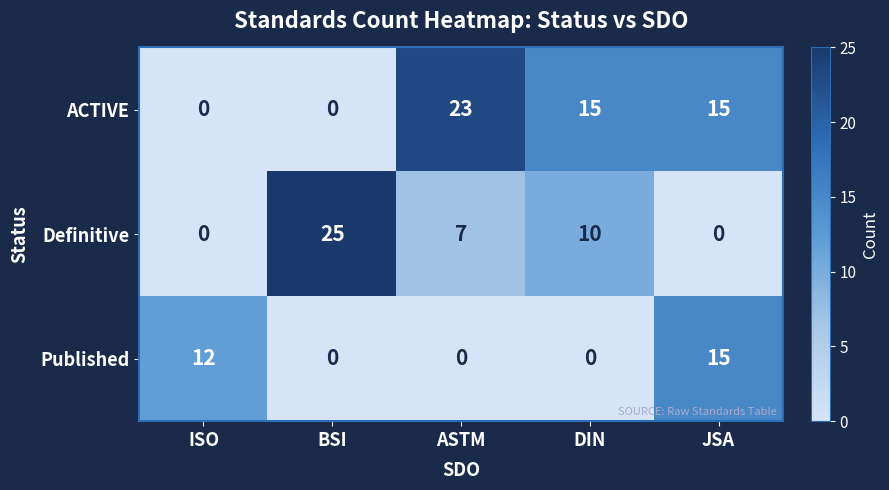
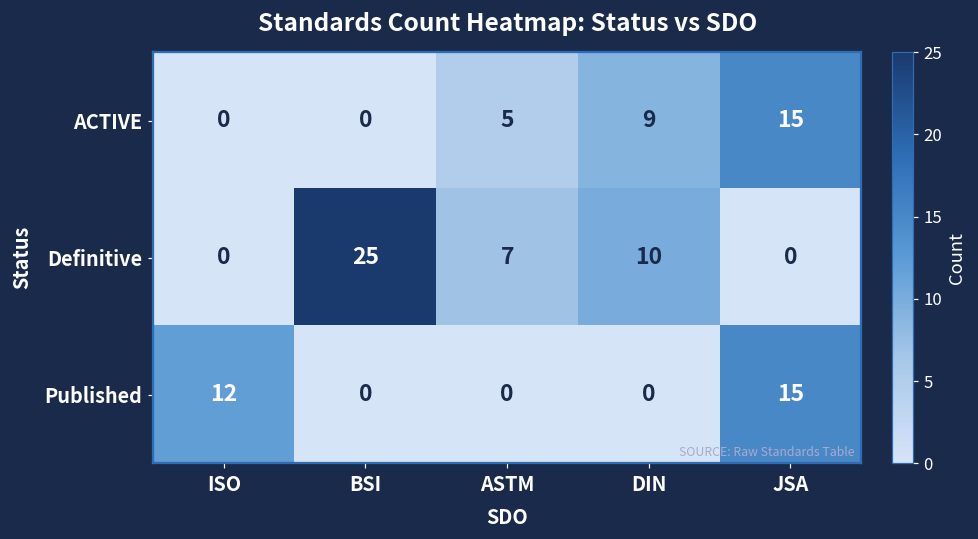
ACTIVE, ASTM: 23 -> 5
ACTIVE, DIN: 15 -> 9
